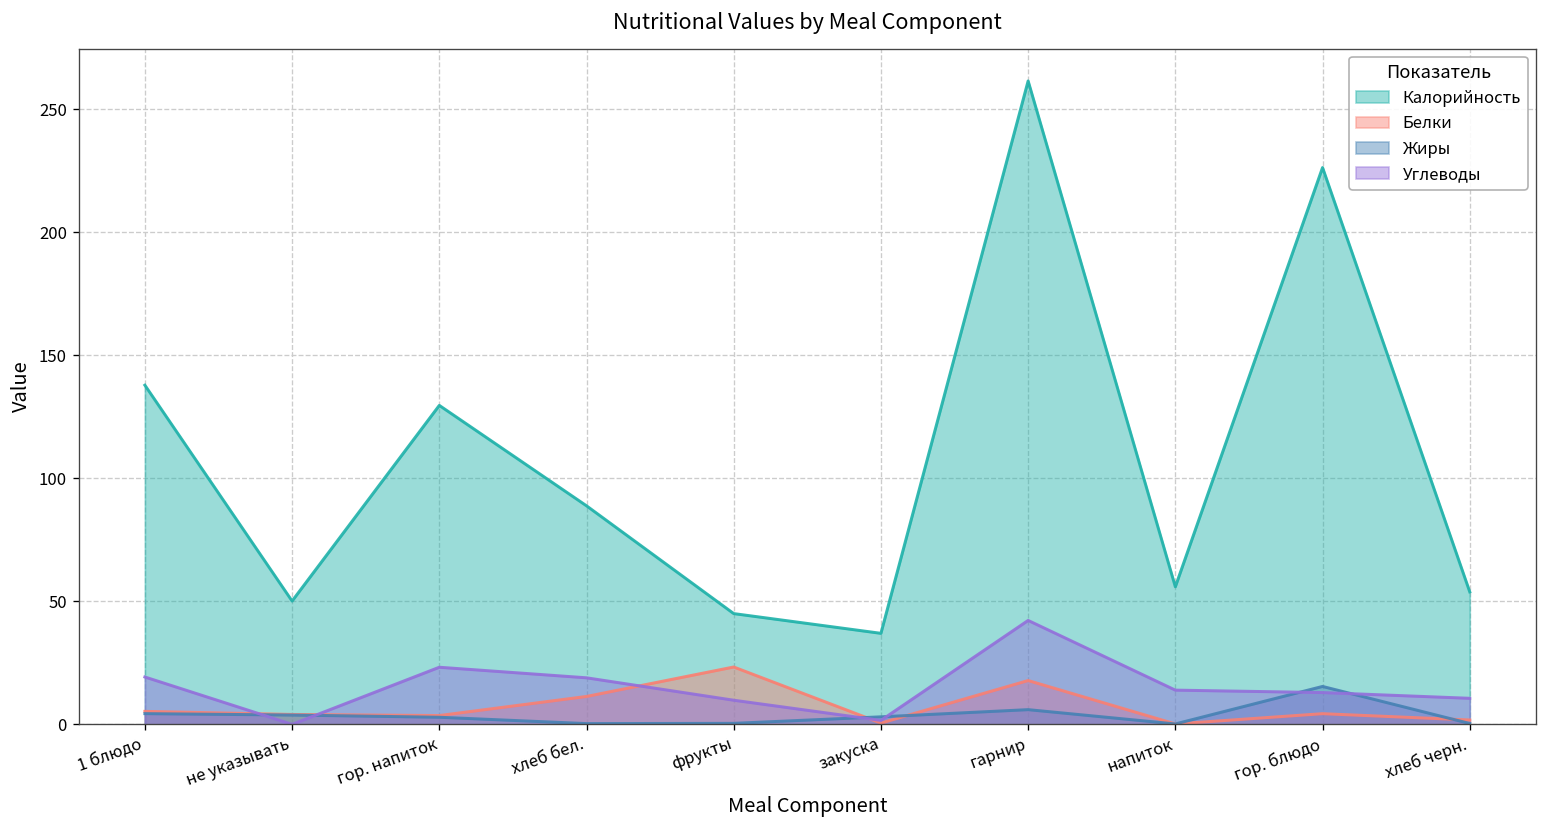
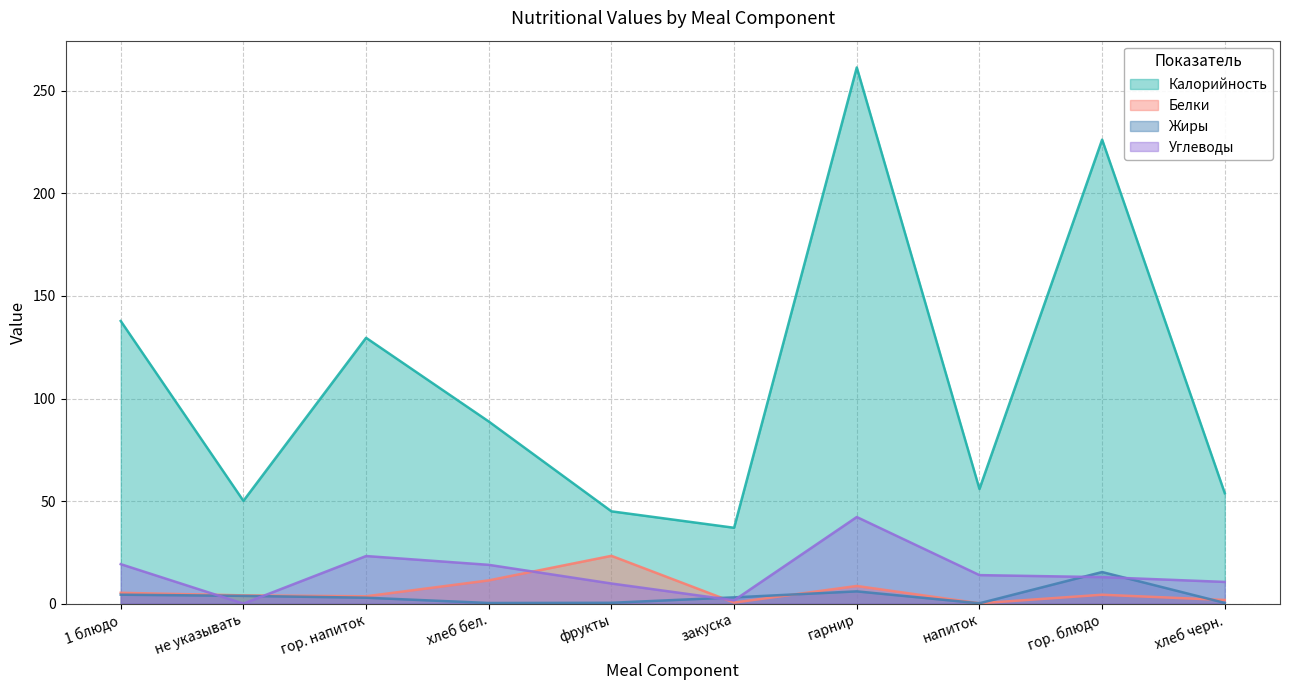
Белки, гарнир: 18 -> 9
